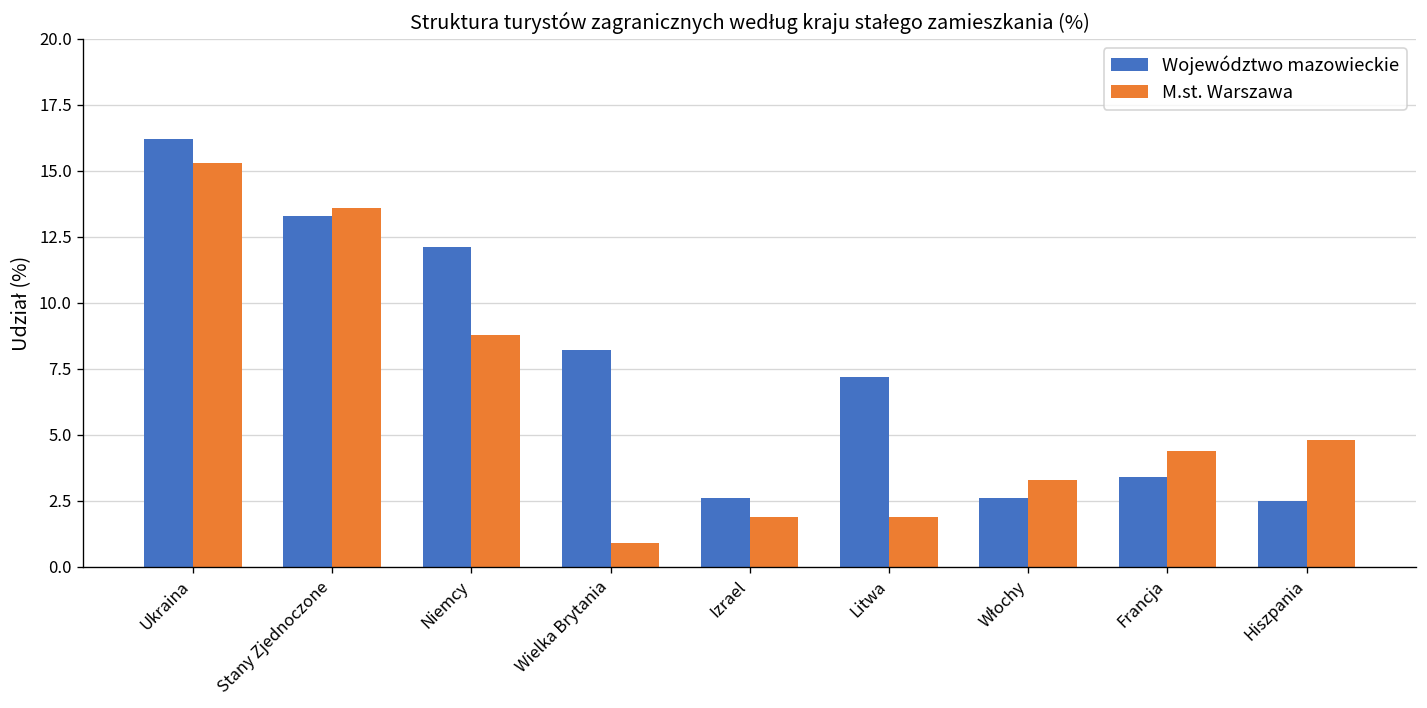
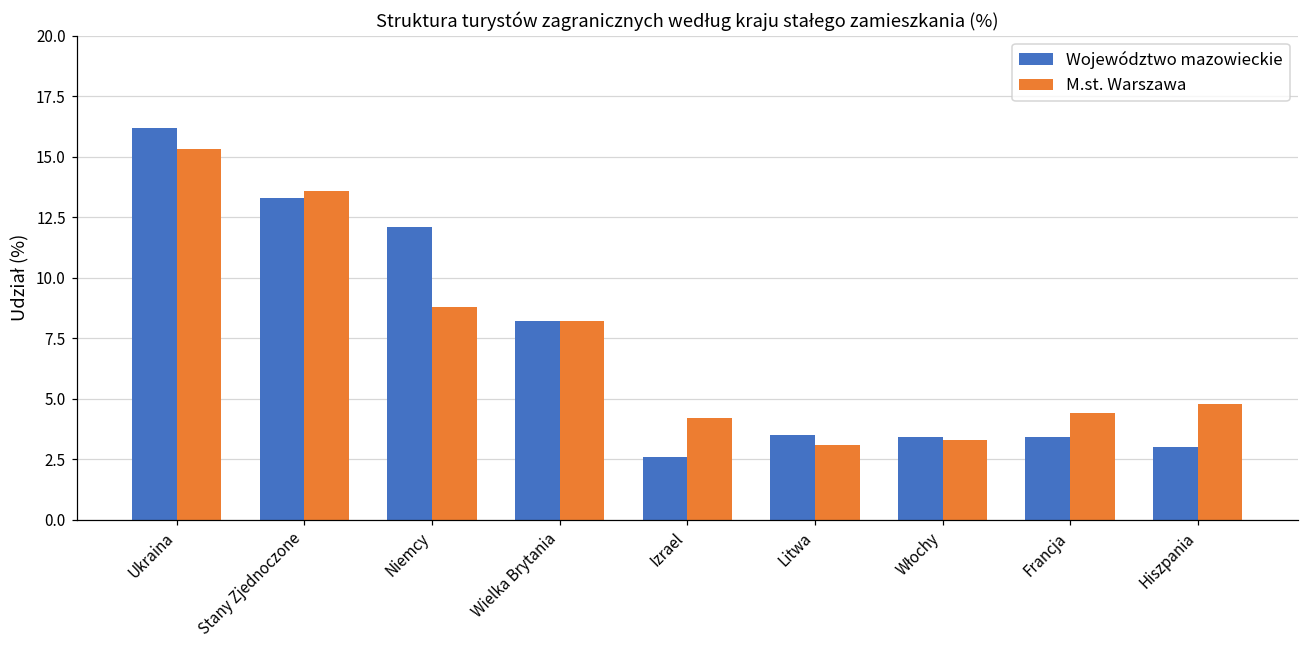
M.st. Warszawa, Wielka Brytania: 0.9 -> 8.2
M.st. Warszawa, Izrael: 1.9 -> 4.2
Województwo mazowieckie, Litwa: 7.2 -> 3.5
M.st. Warszawa, Litwa: 1.9 -> 3.1
Województwo mazowieckie, Włochy: 2.6 -> 3.4
Województwo mazowieckie, Hiszpania: 2.5 -> 3.0
